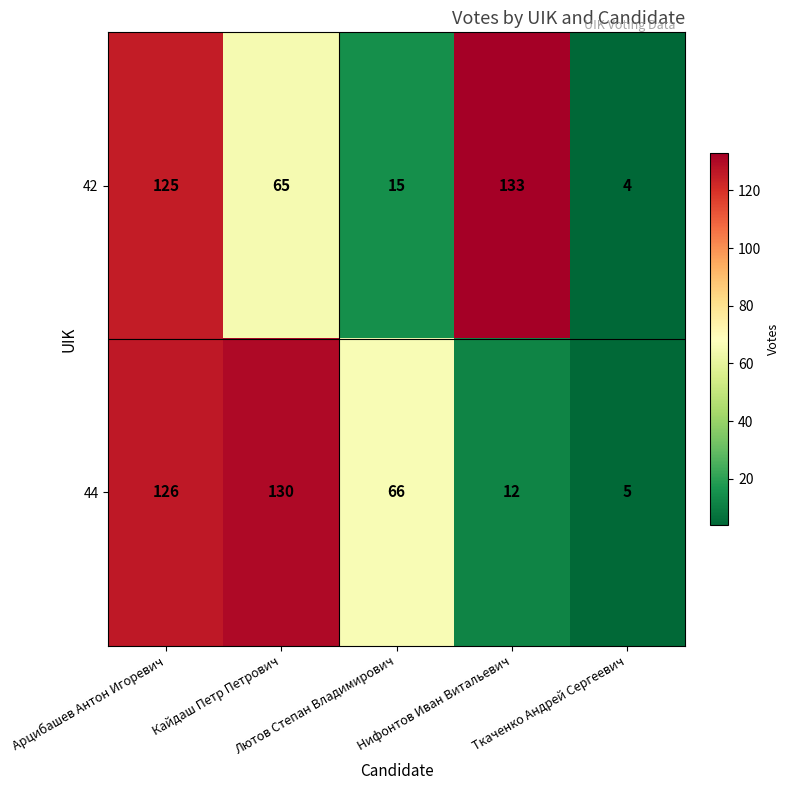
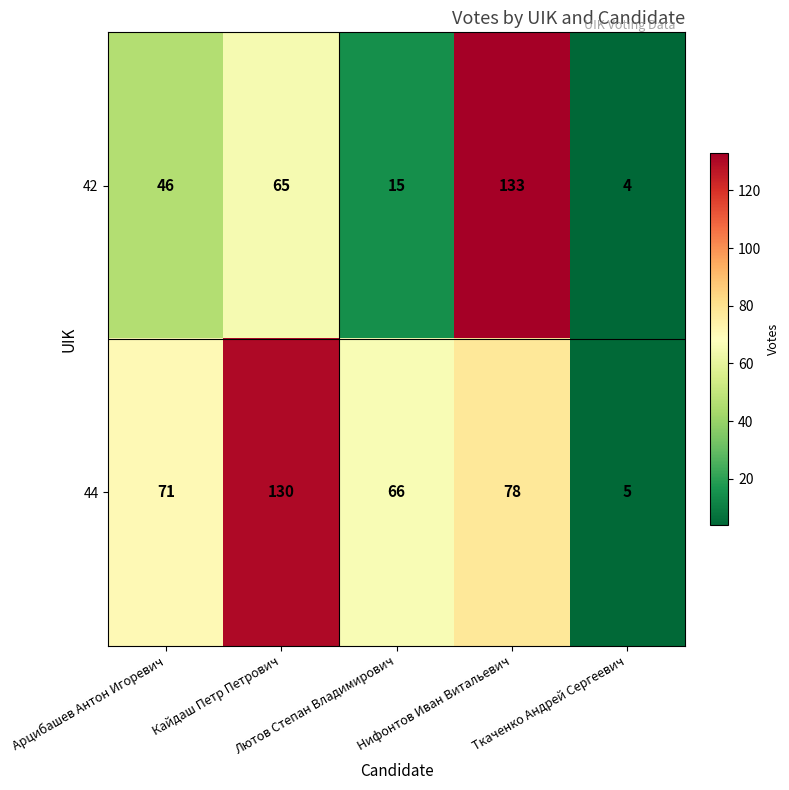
42, Арцибашев Антон Игоревич: 125 -> 46
44, Арцибашев Антон Игоревич: 126 -> 71
44, Нифонтов Иван Витальевич: 12 -> 78
